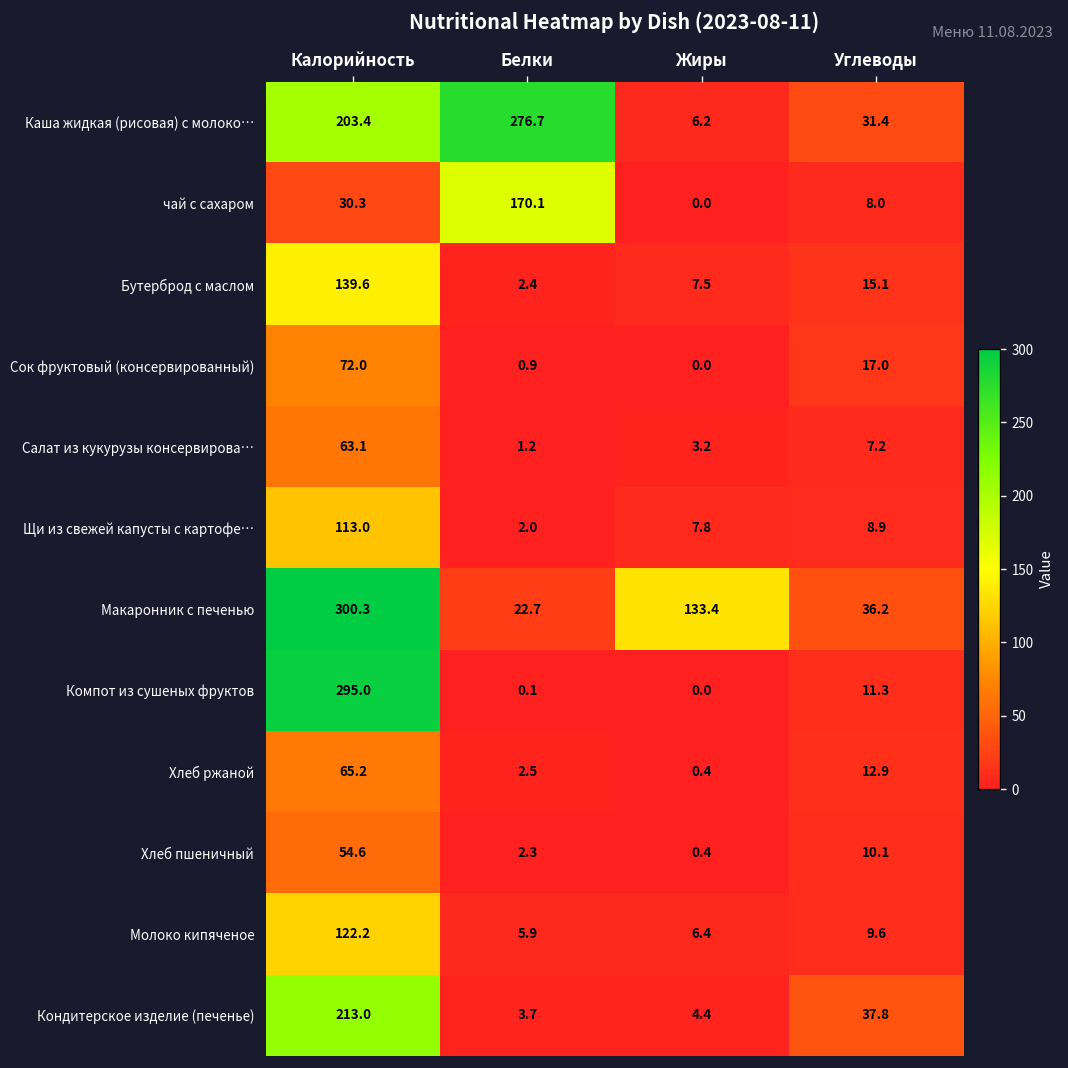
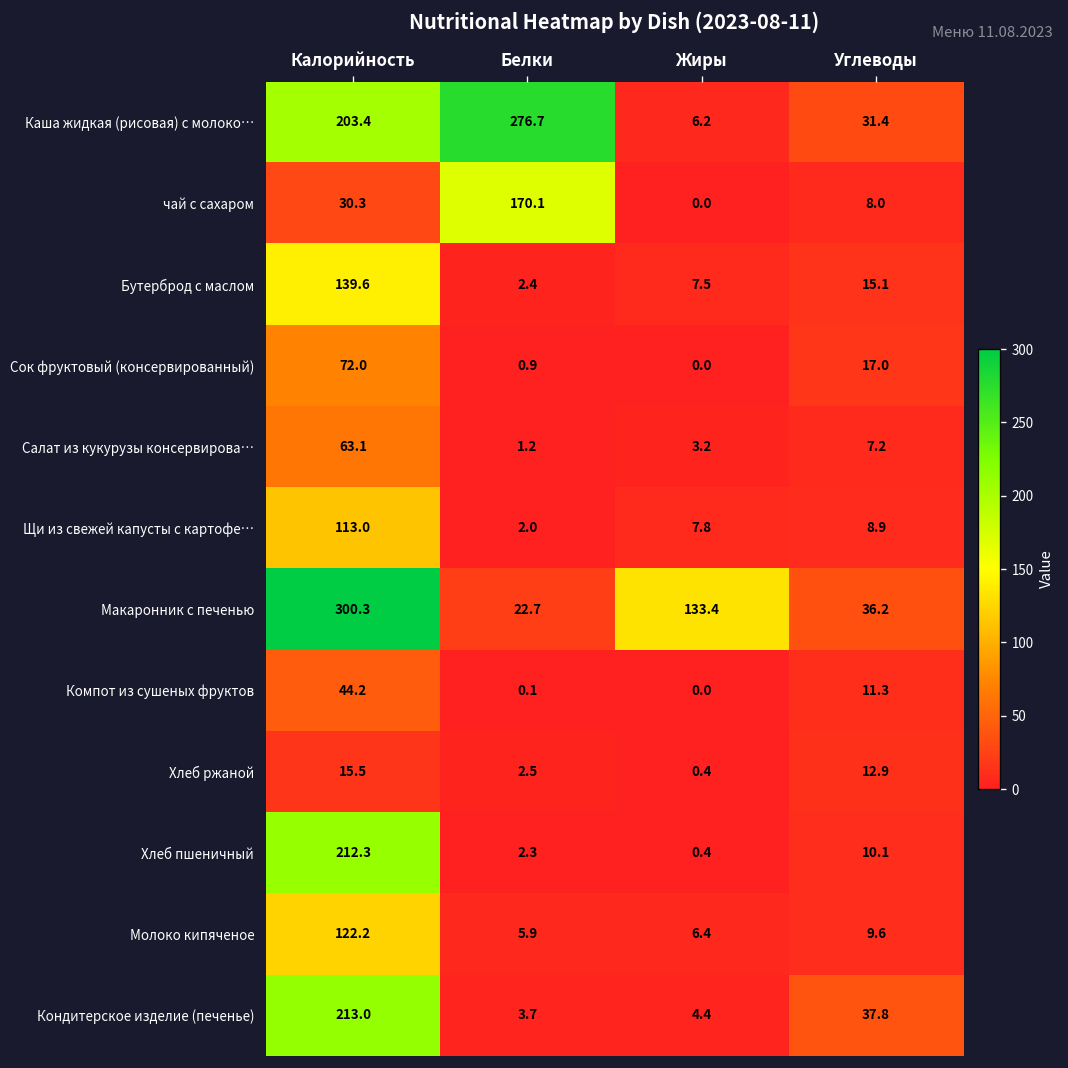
Компот из сушеных фруктов, Калорийность: 295.0 -> 44.2
Хлеб ржаной, Калорийность: 65.2 -> 15.5
Хлеб пшеничный, Калорийность: 54.6 -> 212.3
